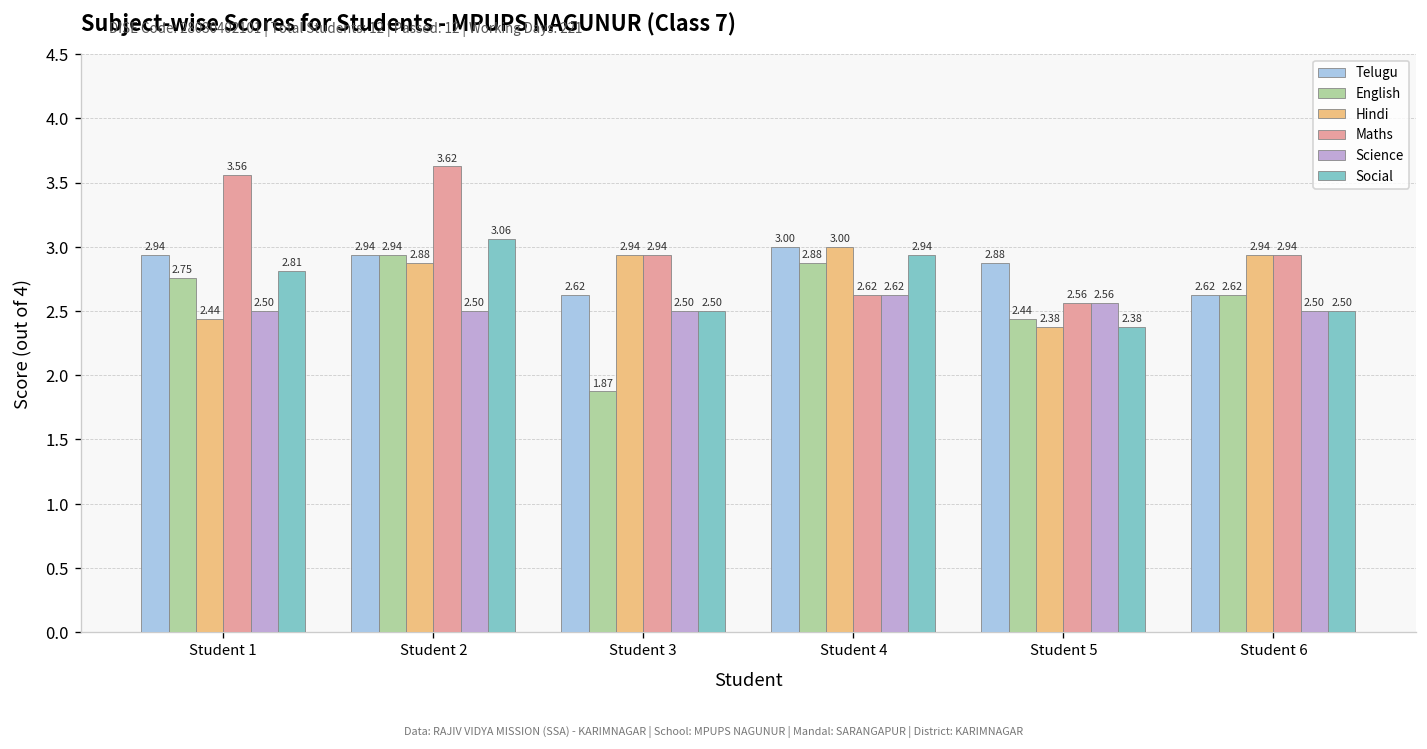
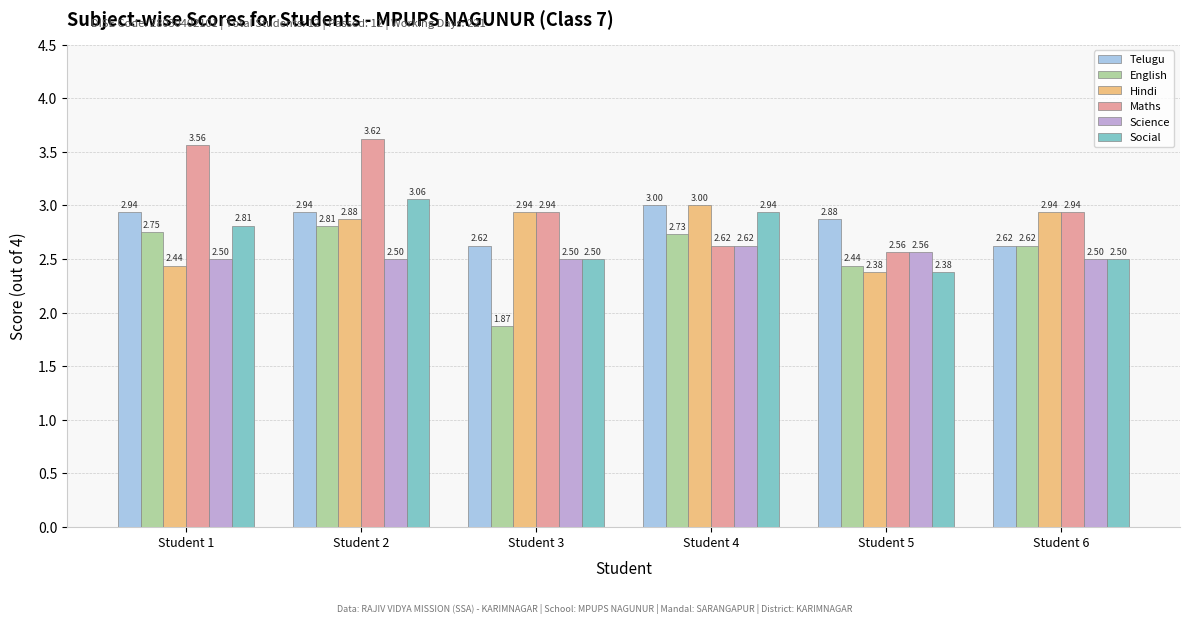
English, Student 2: 2.94 -> 2.81
English, Student 4: 2.88 -> 2.73
